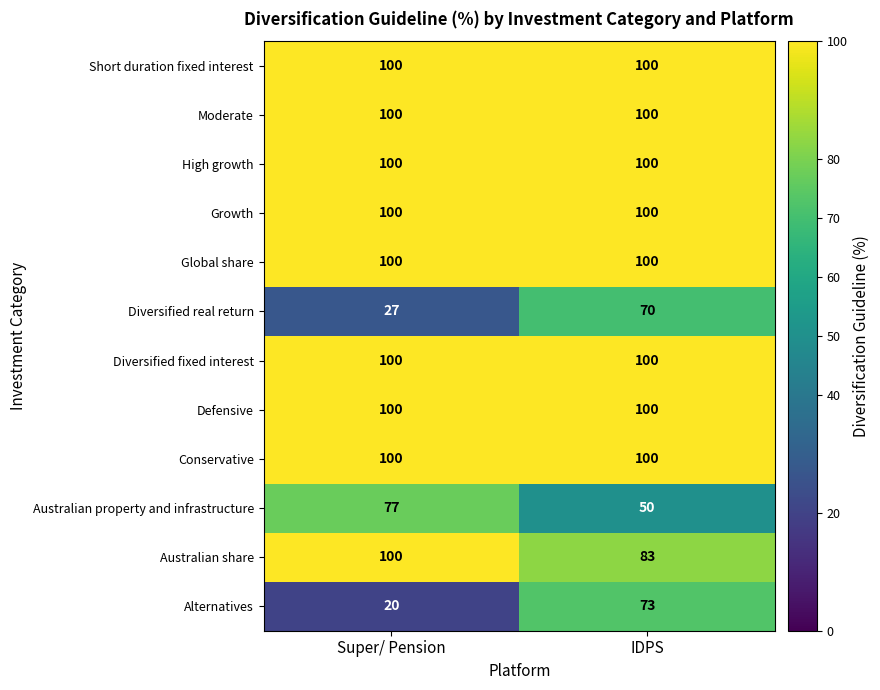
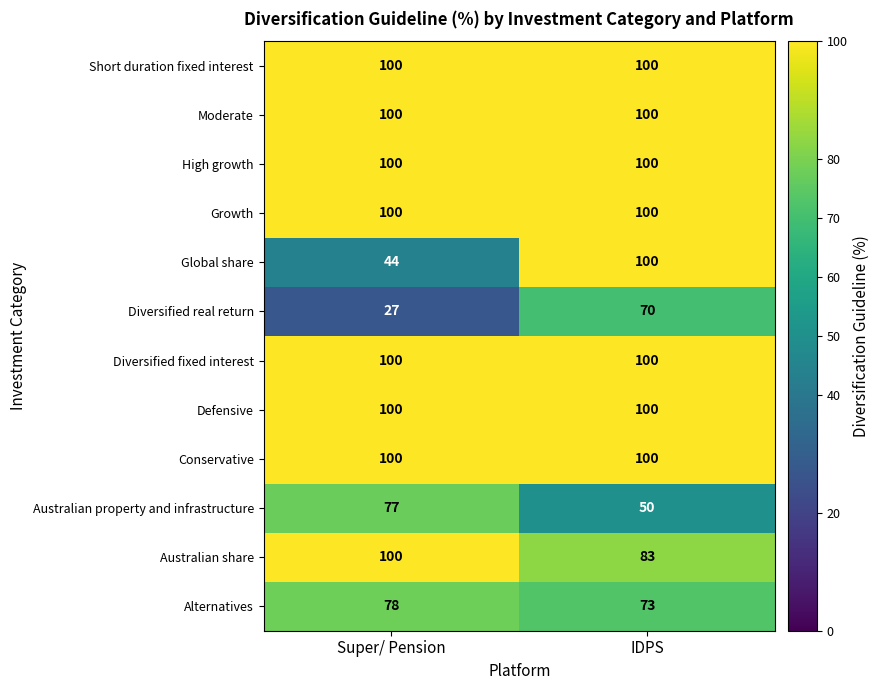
Global share, Super/ Pension: 100 -> 44
Alternatives, Super/ Pension: 20 -> 78
